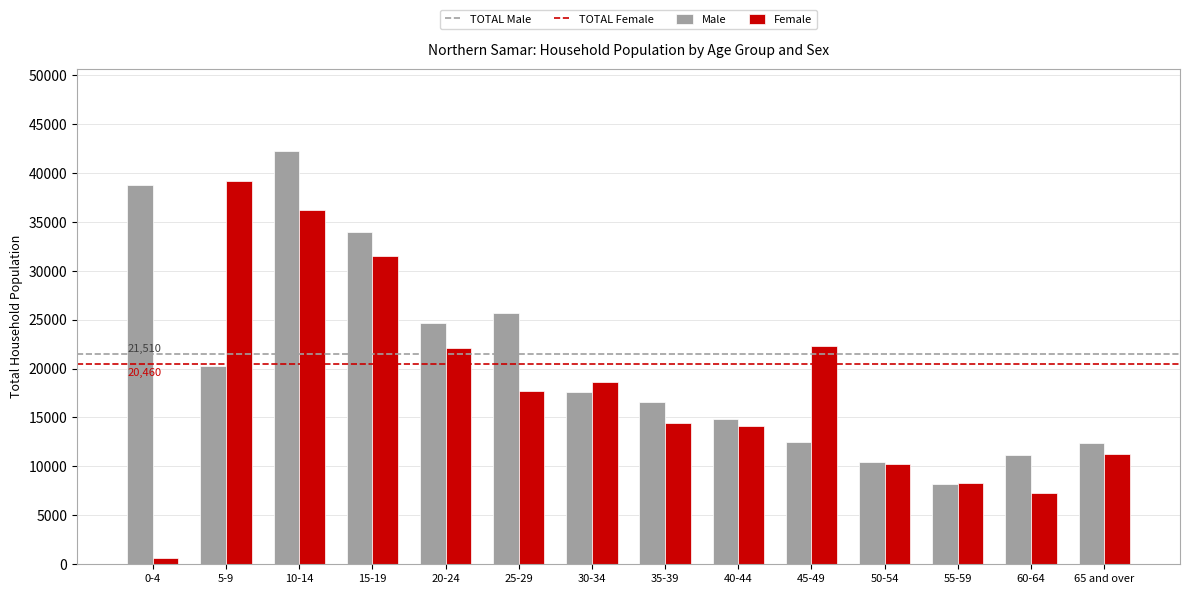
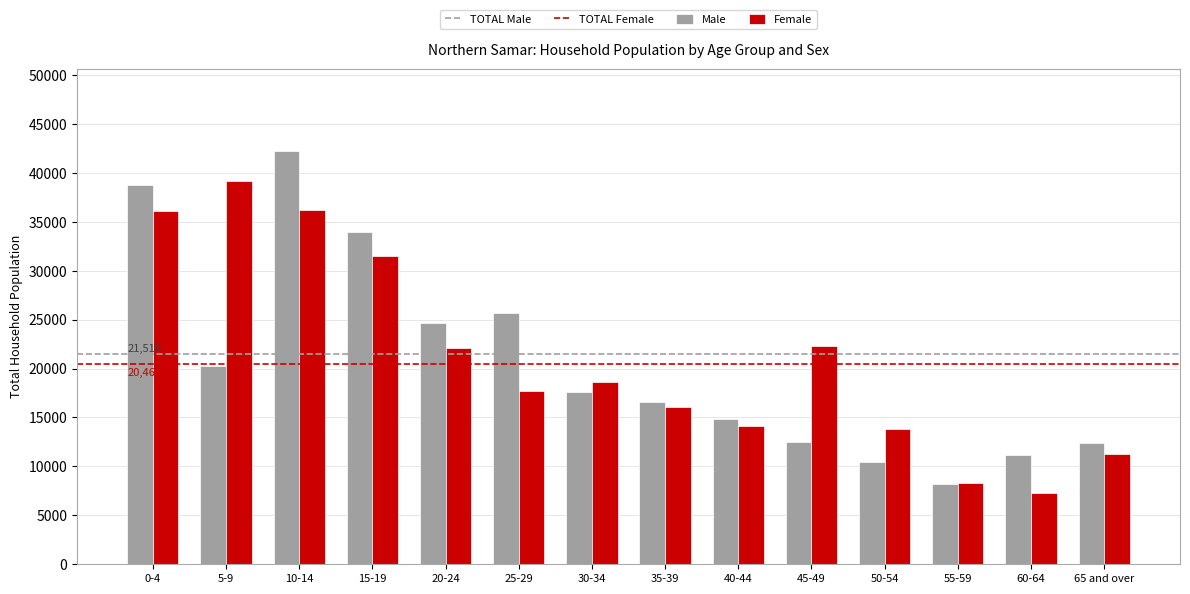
Female, 0-4: 1000 -> 36000
Female, 35-39: 14000 -> 16000
Female, 50-54: 10000 -> 14000
